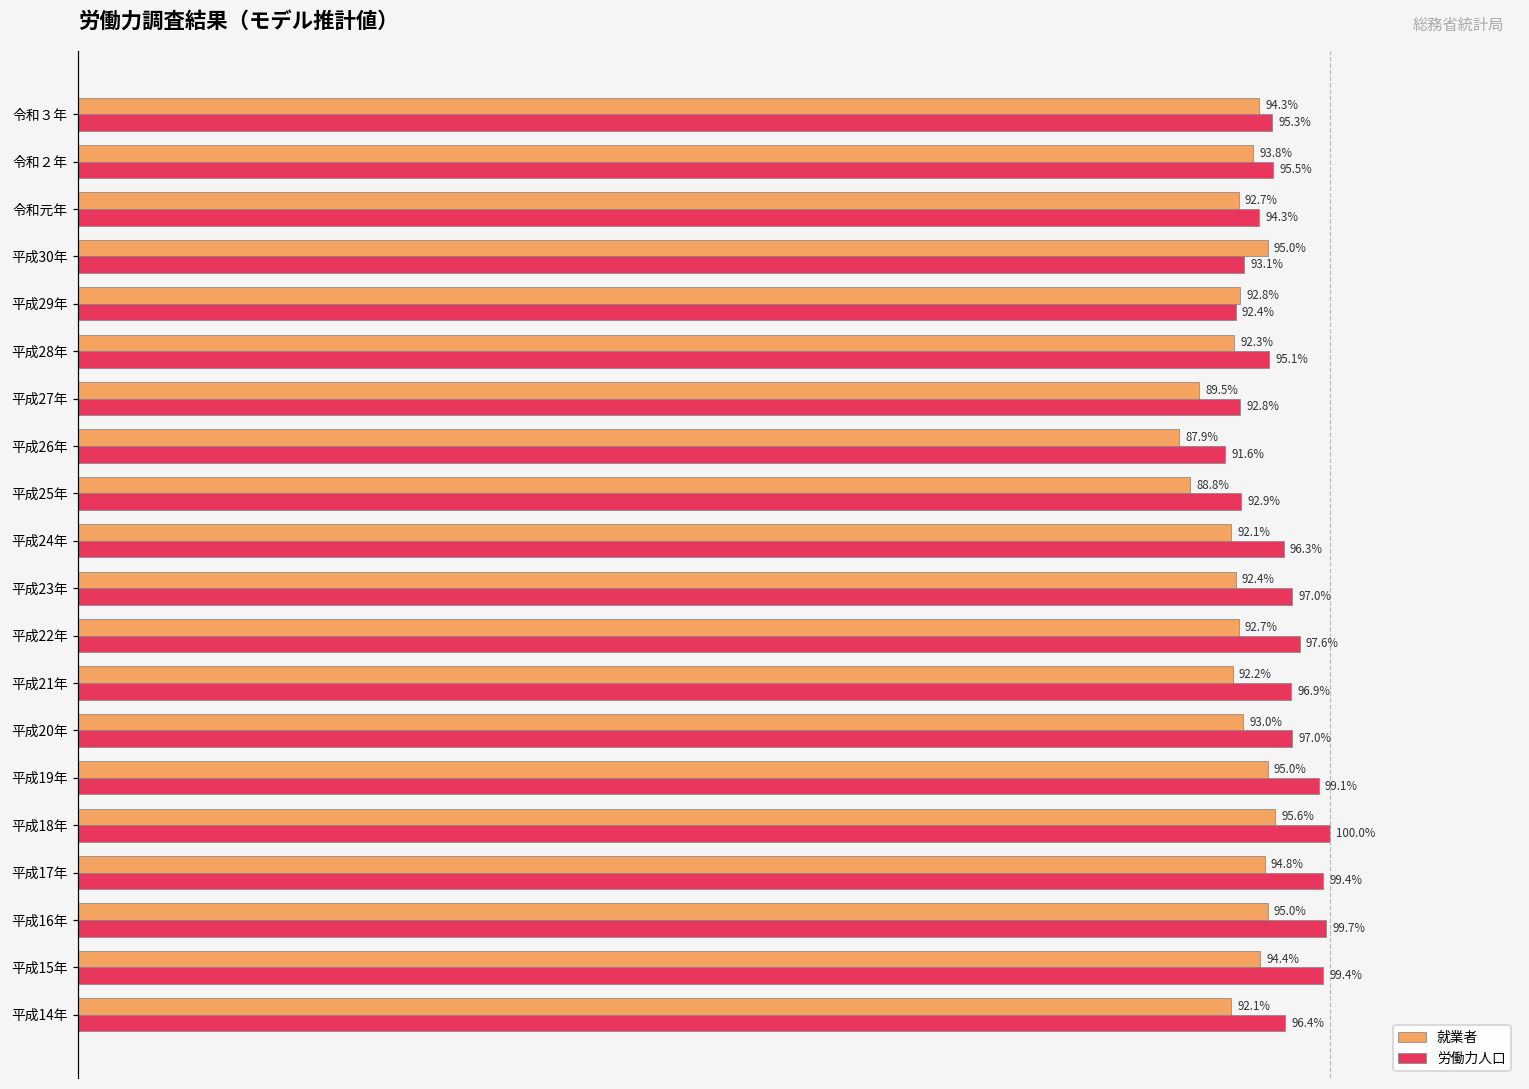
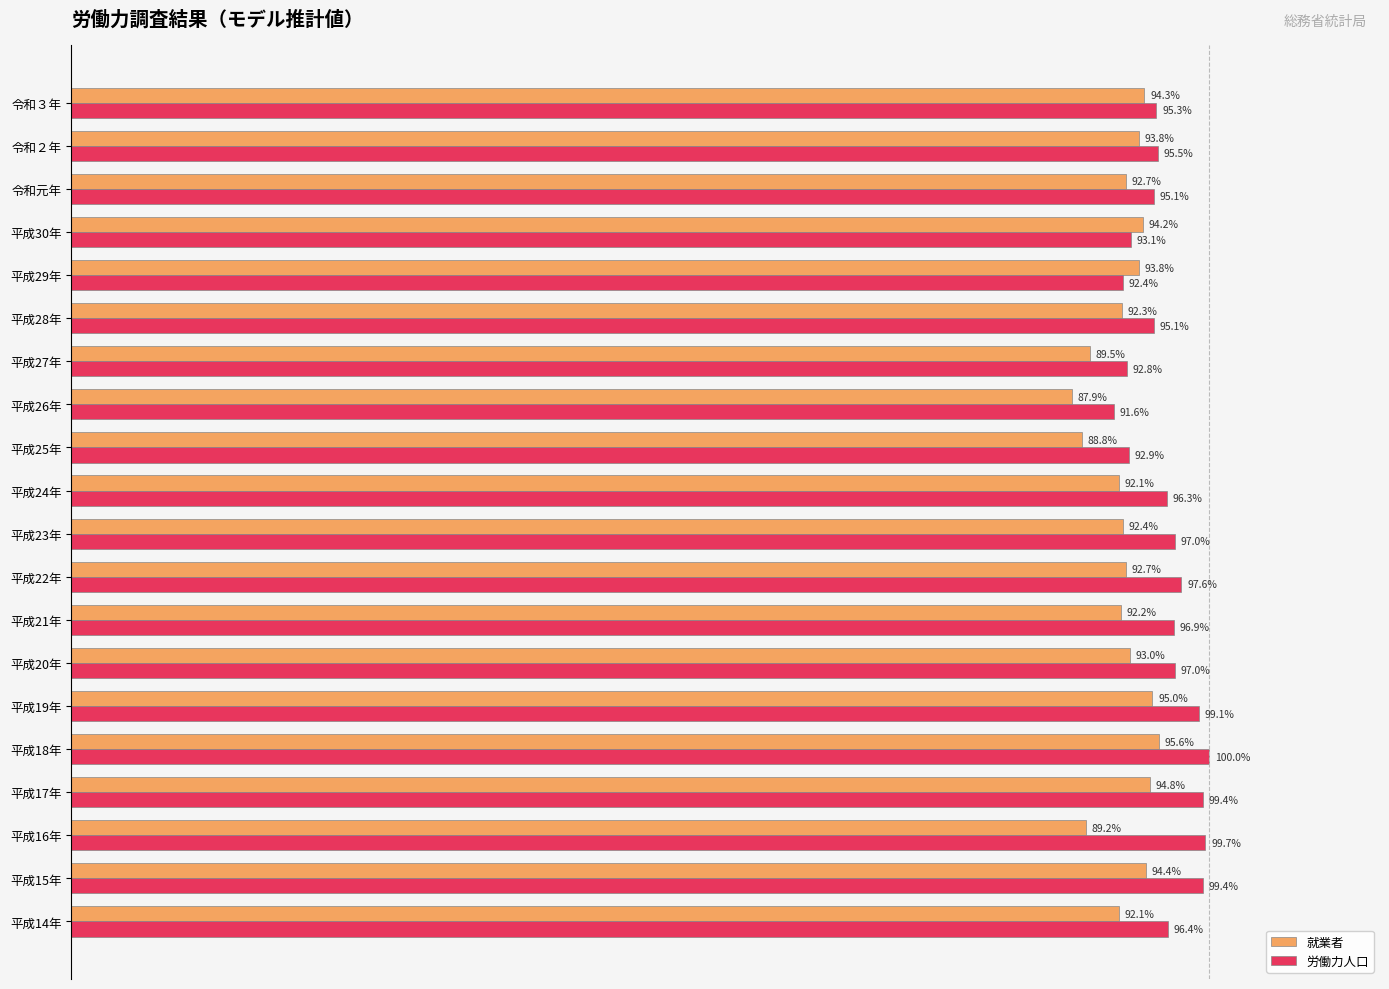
労働力人口, 令和元年: 94.3% -> 95.1%
就業者, 平成30年: 95.0% -> 94.2%
就業者, 平成29年: 92.8% -> 93.8%
就業者, 平成16年: 95.0% -> 89.2%
